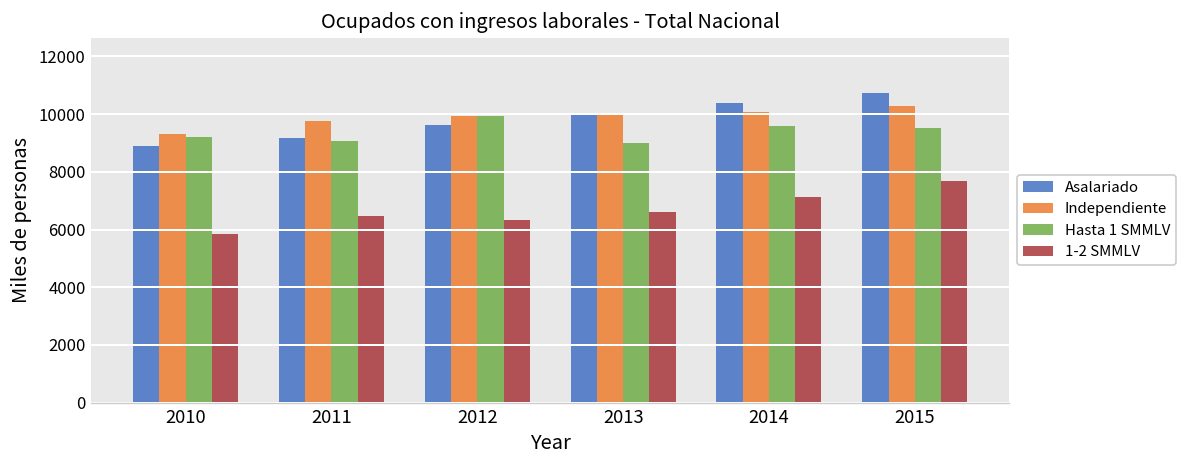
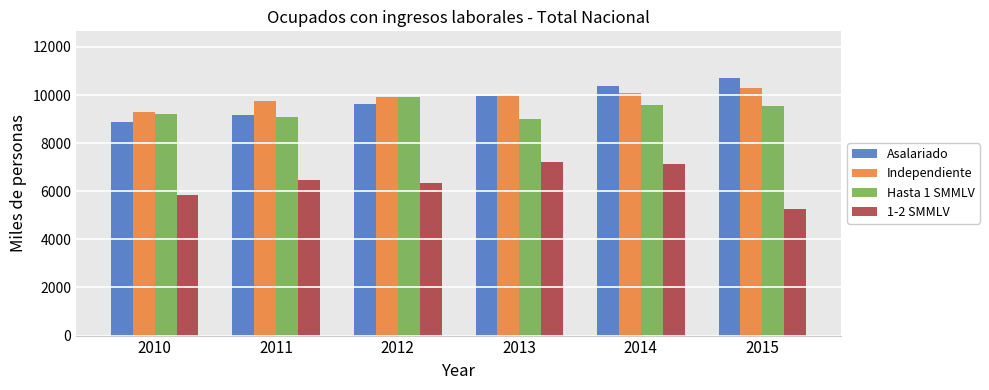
1-2 SMMLV, 2013: 6600 -> 7200
1-2 SMMLV, 2015: 7700 -> 5300
